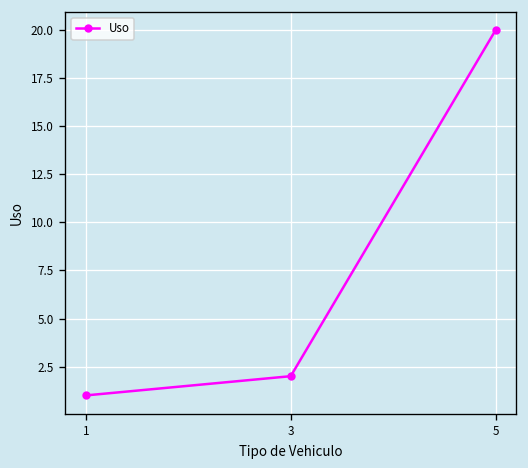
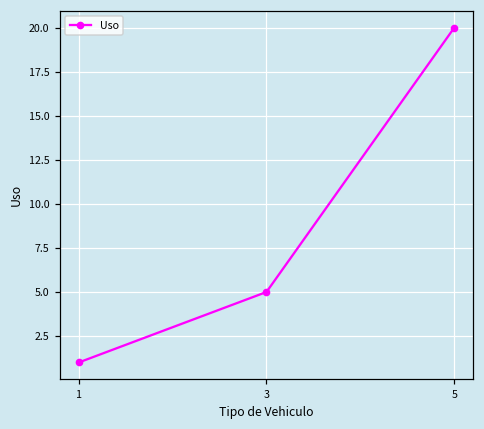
3: 2 -> 5
